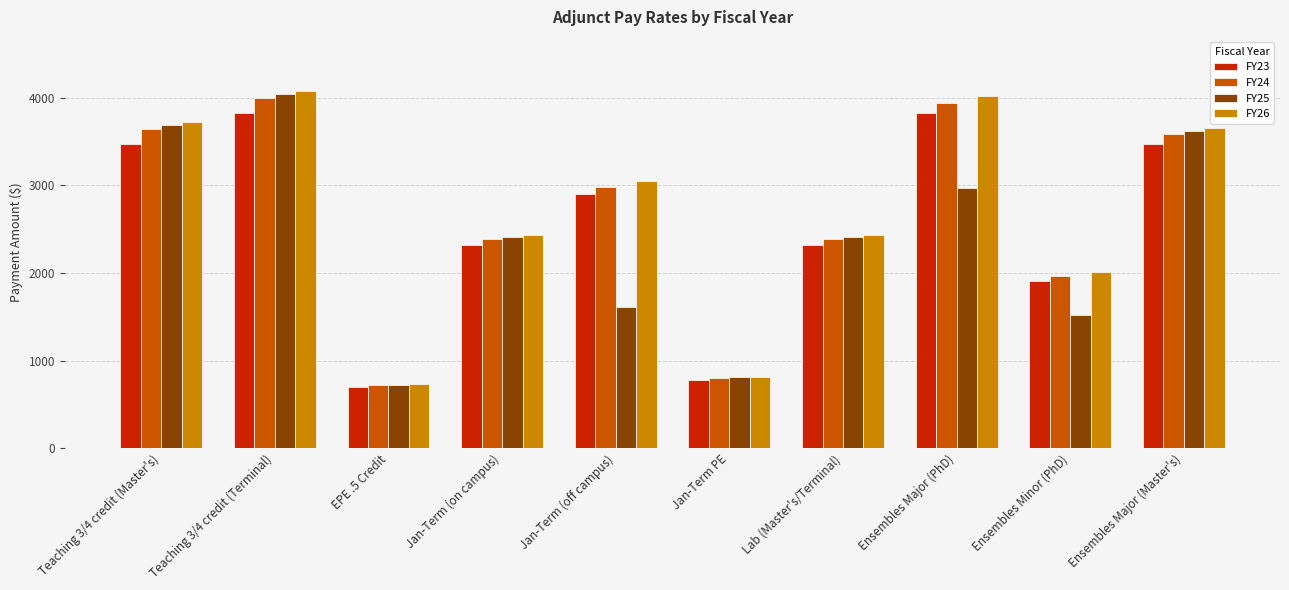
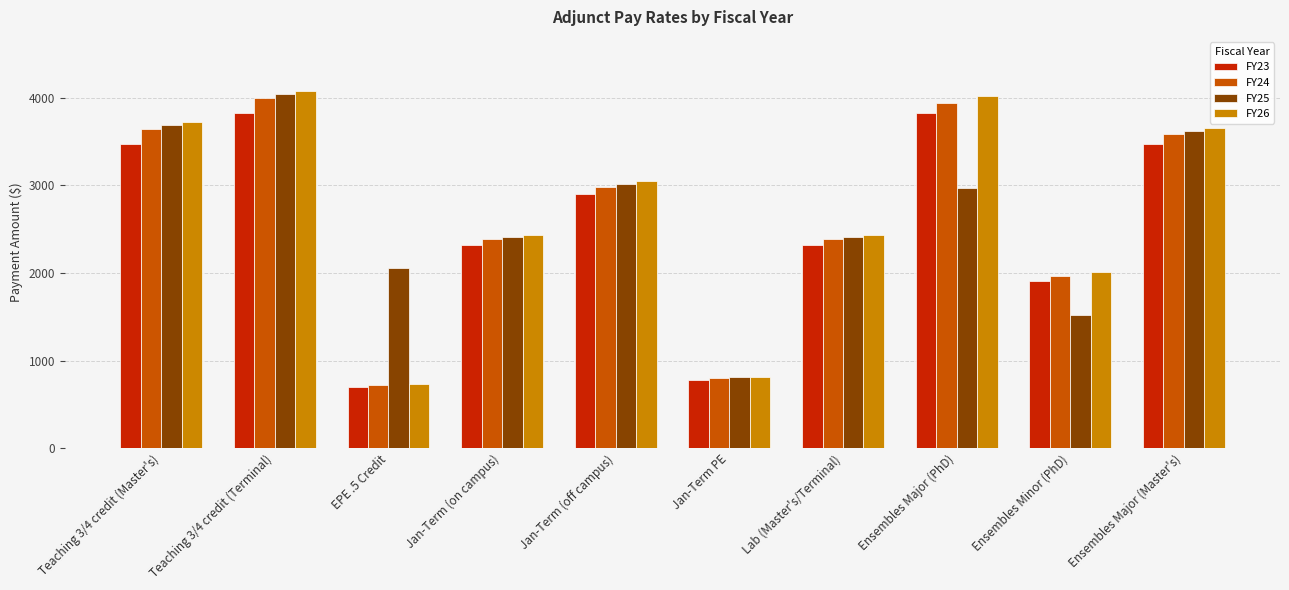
FY25, EPE .5 Credit: 700 -> 2100
FY25, Jan-Term (off campus): 1600 -> 3000
